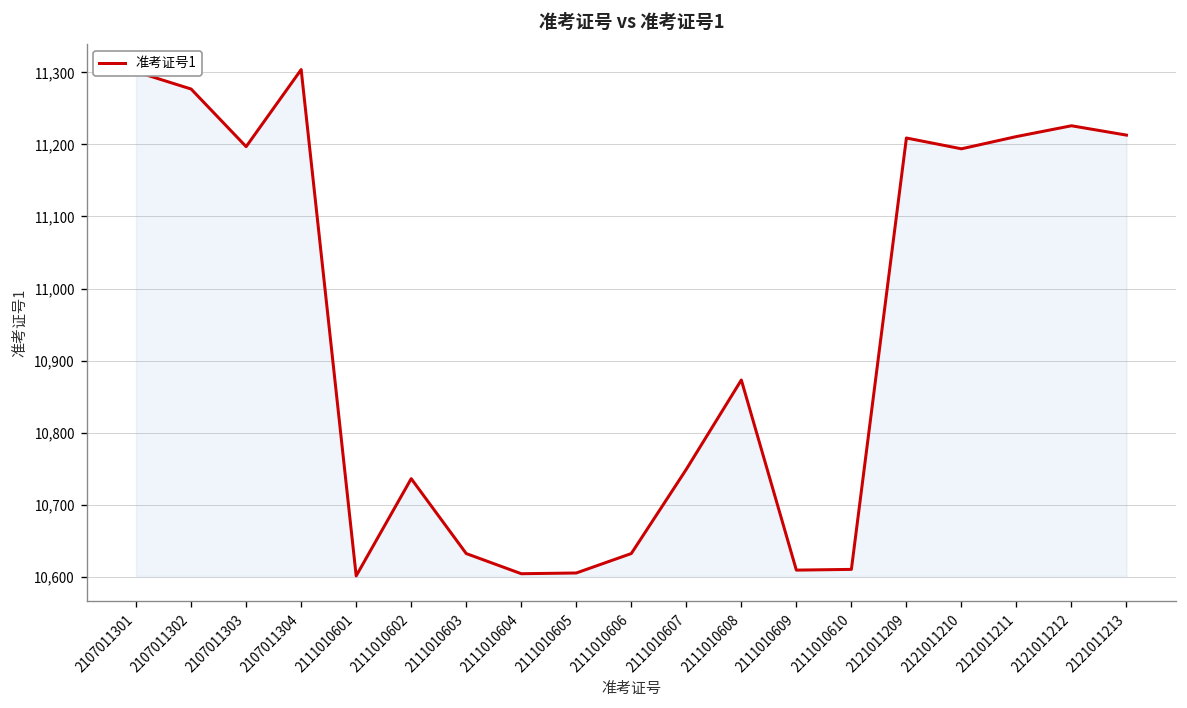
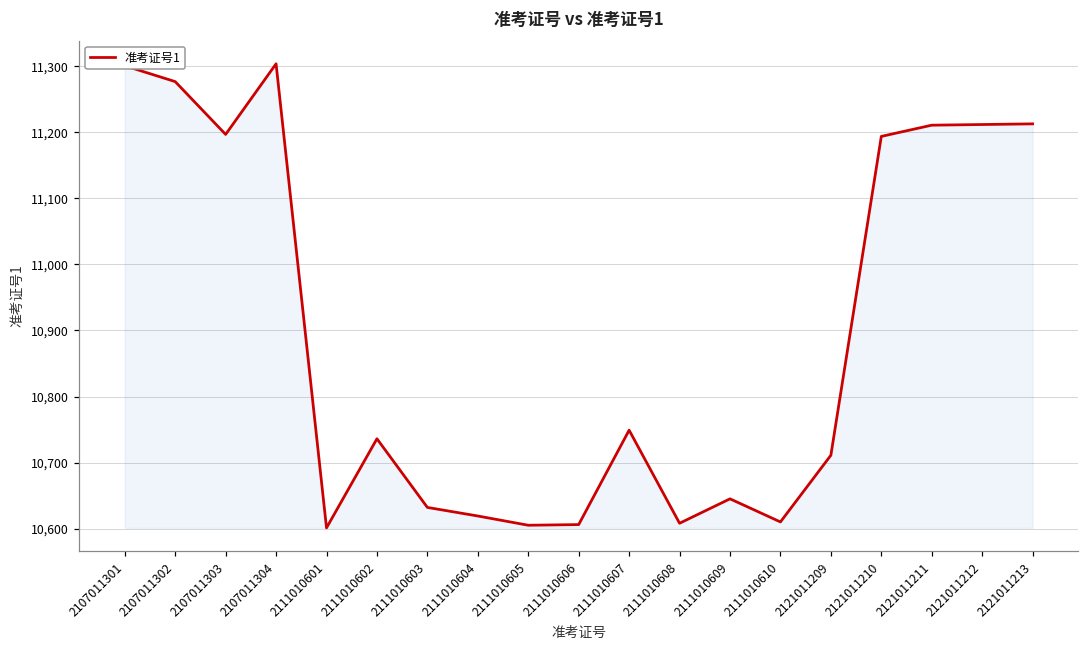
2111010604: 10,600 -> 10,620
2111010606: 10,630 -> 10,610
2111010608: 10,870 -> 10,610
2111010609: 10,610 -> 10,650
2121011209: 11,210 -> 10,710
2121011212: 11,230 -> 11,210
